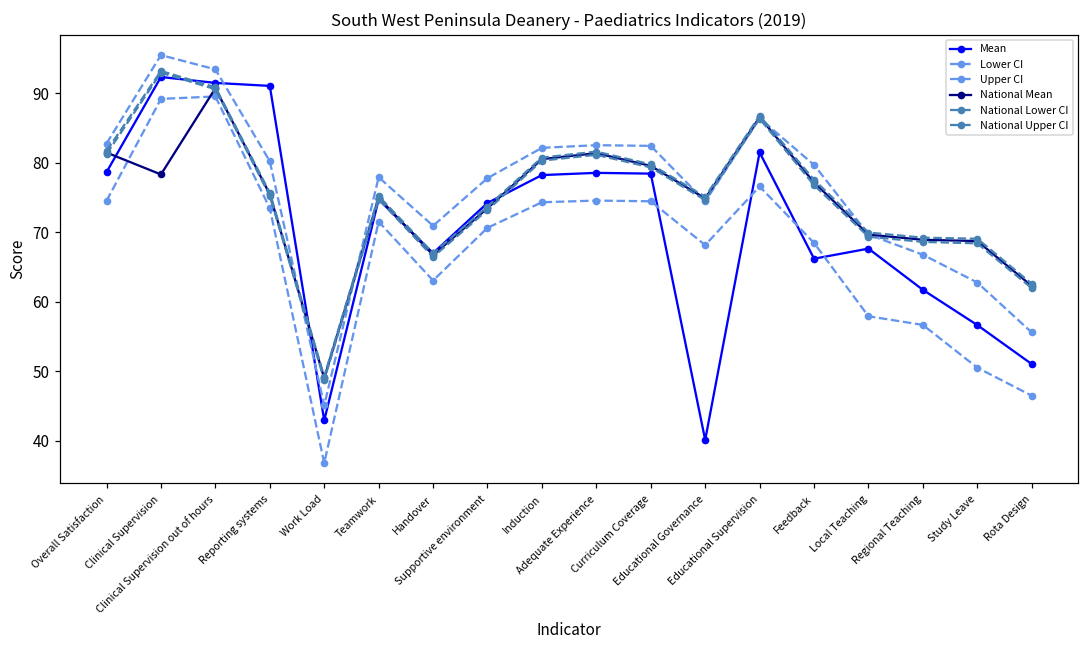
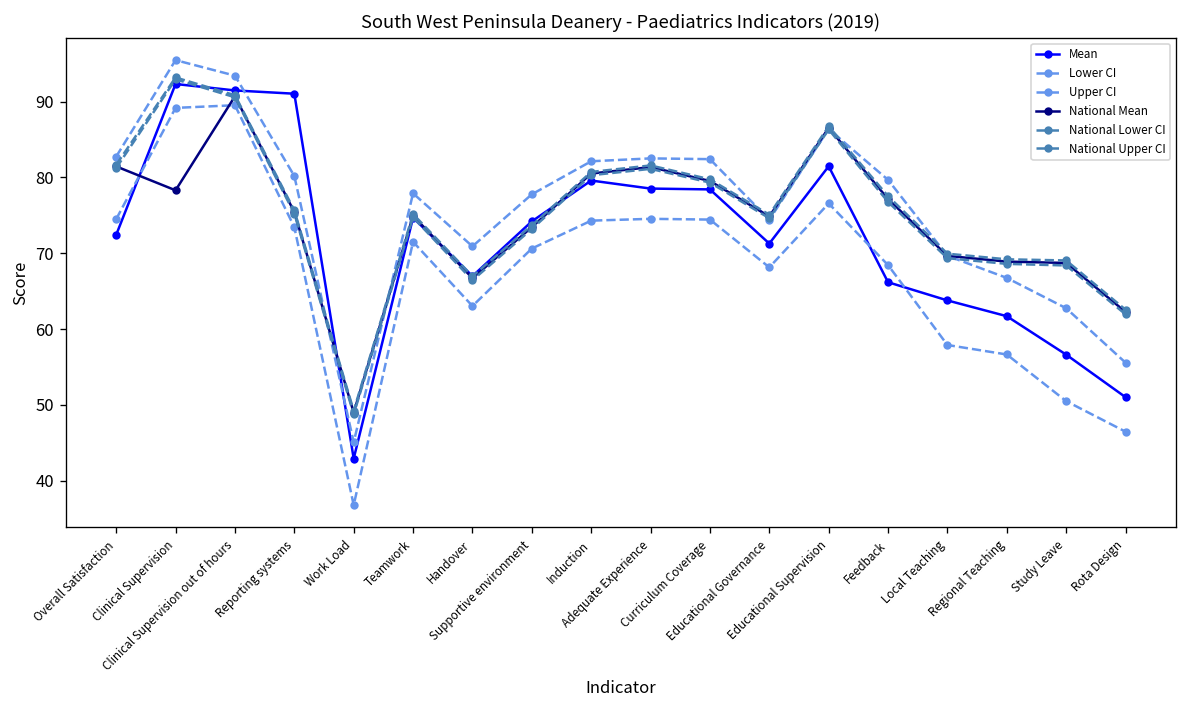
Mean, Overall Satisfaction: 79 -> 72
Mean, Induction: 78 -> 80
Mean, Educational Governance: 40 -> 71
Mean, Local Teaching: 68 -> 64
